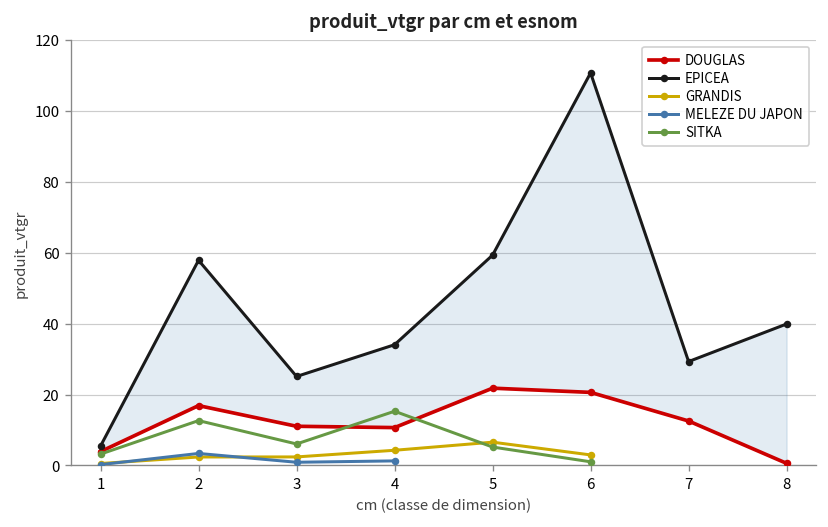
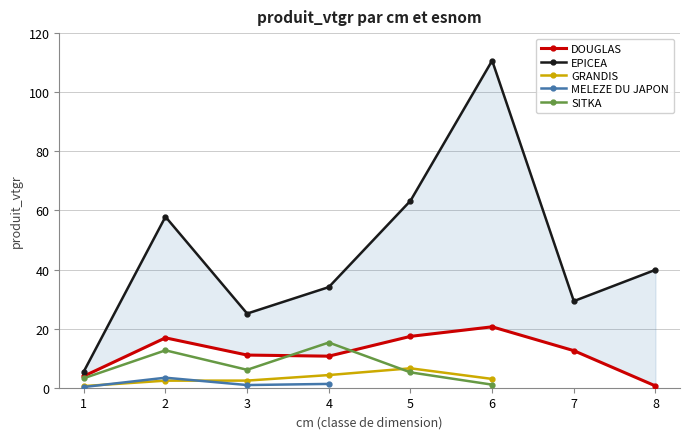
DOUGLAS, 5: 22 -> 17
EPICEA, 5: 59 -> 63
